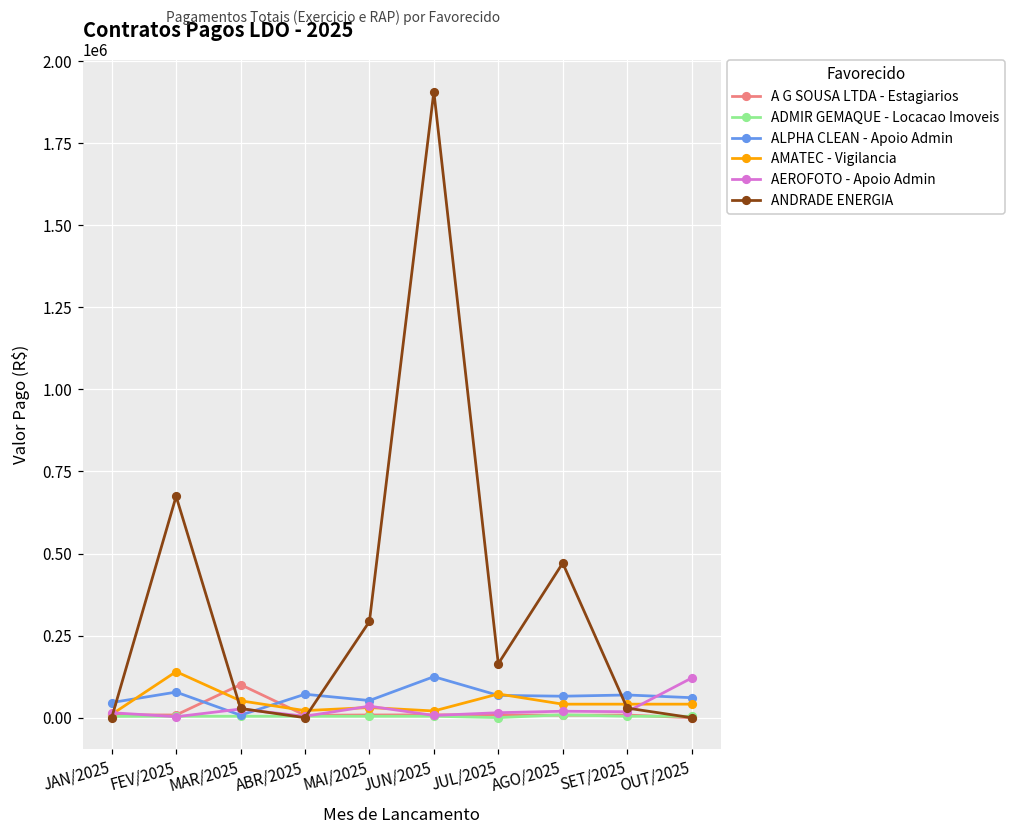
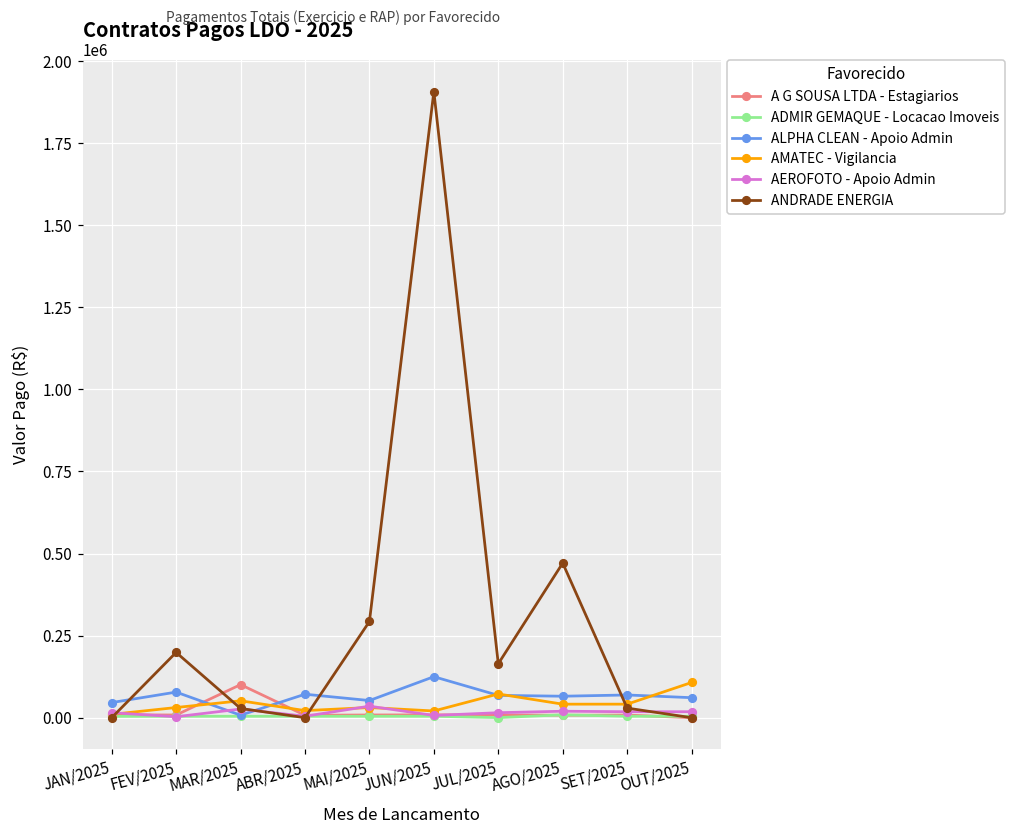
AMATEC - Vigilancia, FEV/2025: 140000 -> 30000
ANDRADE ENERGIA, FEV/2025: 670000 -> 200000
AMATEC - Vigilancia, OUT/2025: 40000 -> 110000
AEROFOTO - Apoio Admin, OUT/2025: 120000 -> 20000
